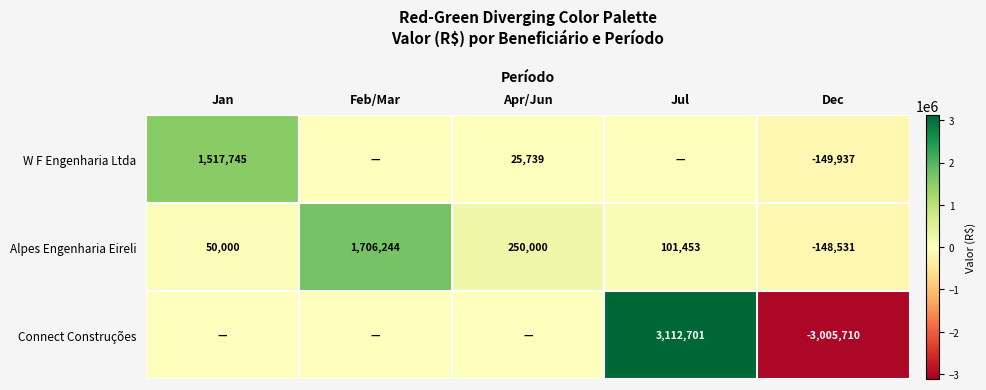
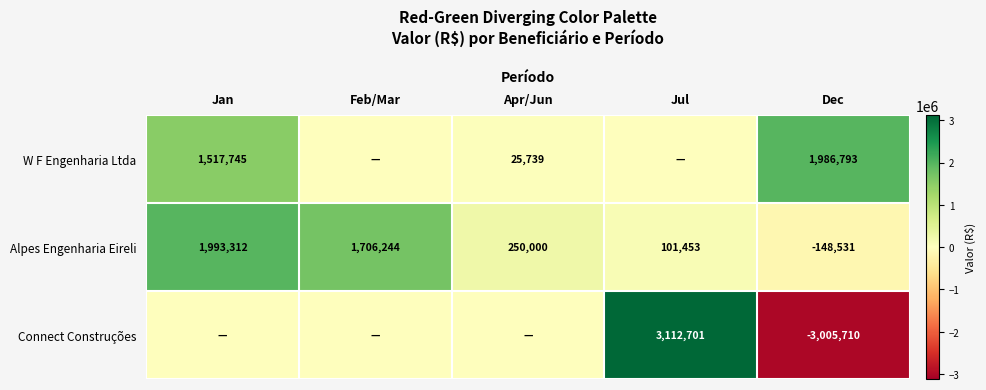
W F Engenharia Ltda, Dec: -149,937 -> 1,986,793
Alpes Engenharia Eireli, Jan: 50,000 -> 1,993,312
